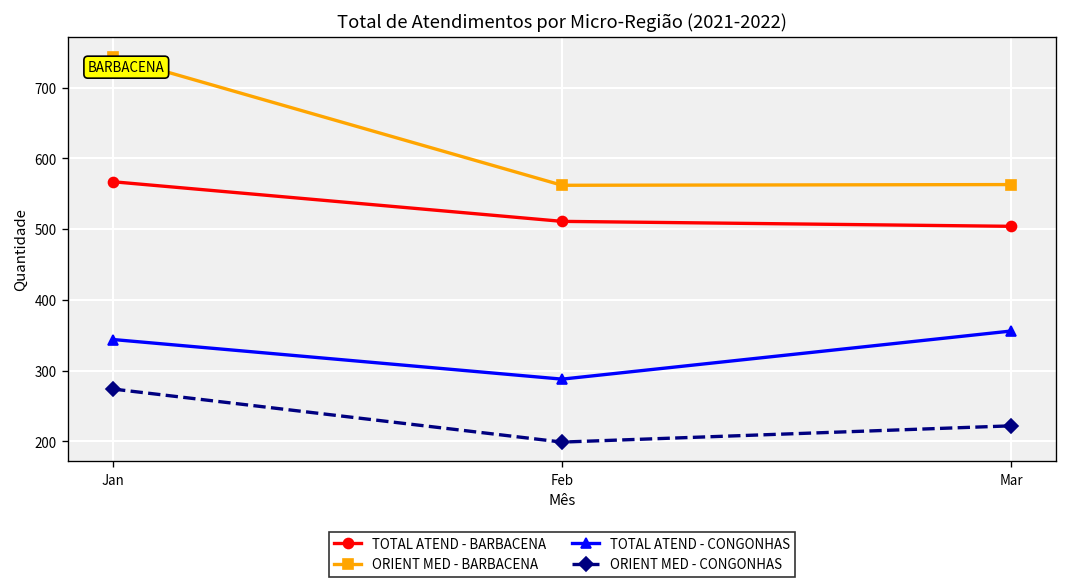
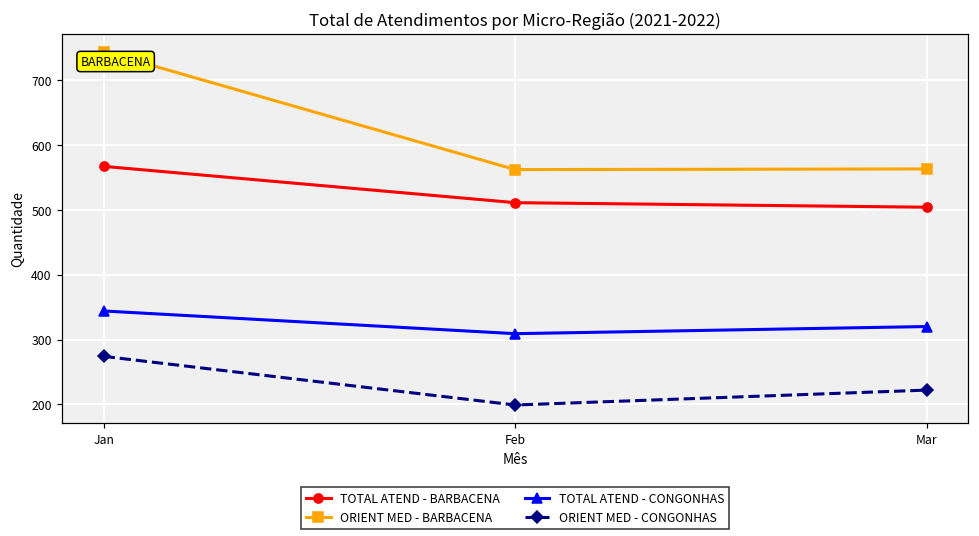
TOTAL ATEND - CONGONHAS, Feb: 290 -> 310
TOTAL ATEND - CONGONHAS, Mar: 360 -> 320
